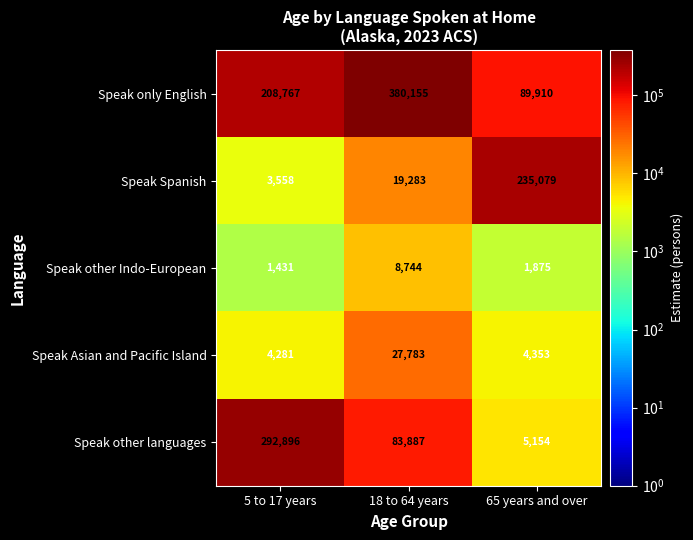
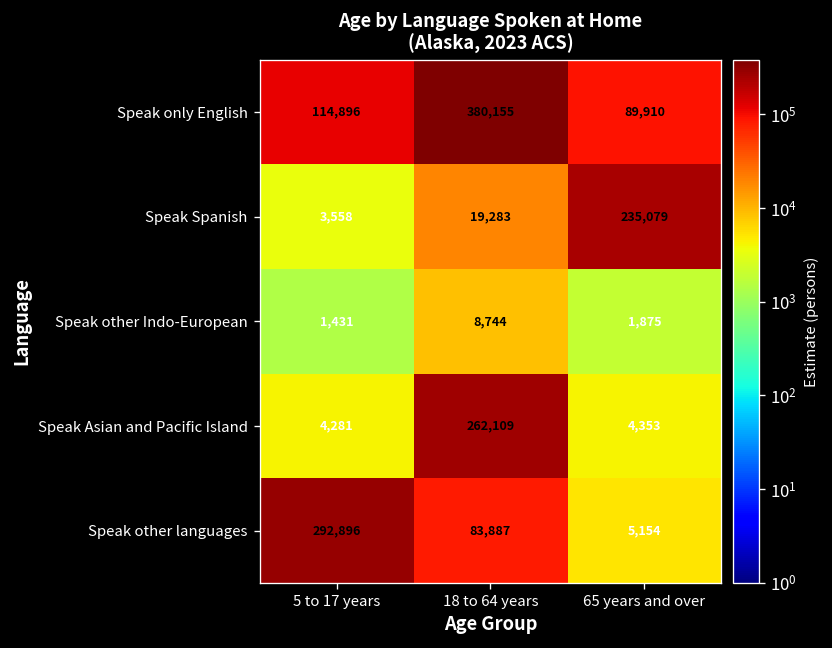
Speak only English, 5 to 17 years: 208,767 -> 114,896
Speak Asian and Pacific Island, 18 to 64 years: 27,783 -> 262,109
